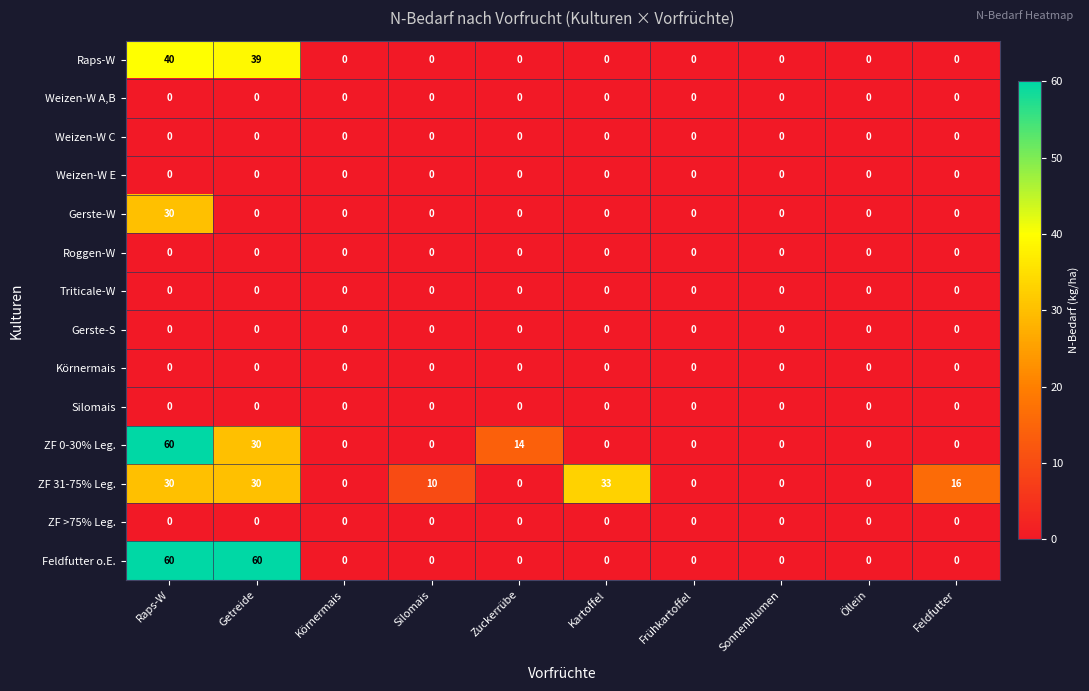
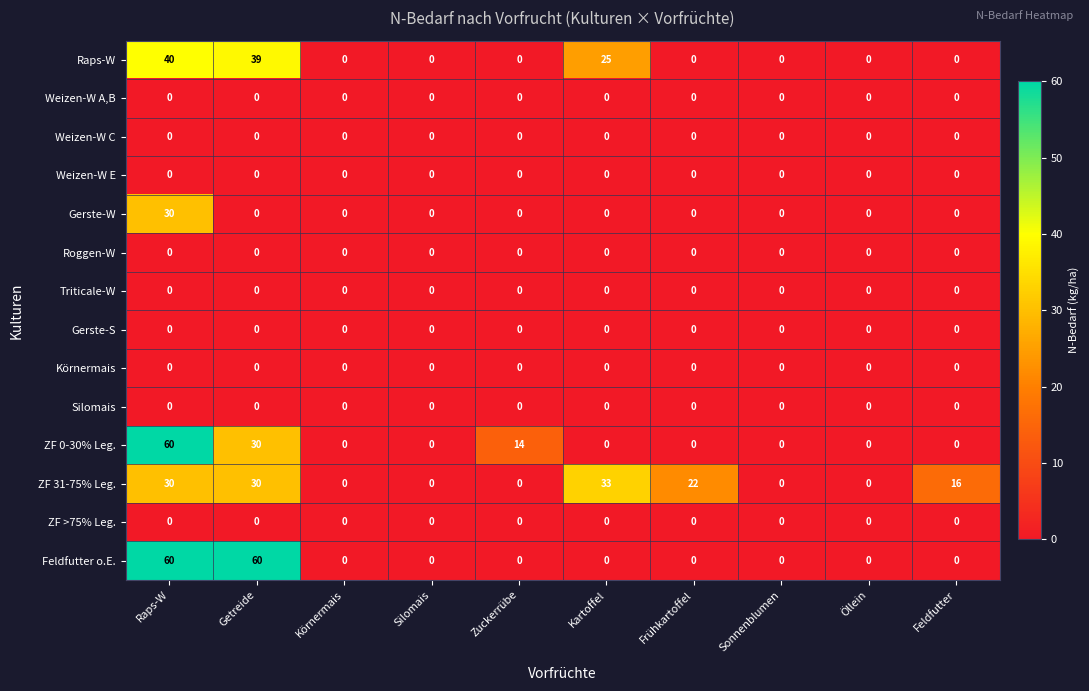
Raps-W, Kartoffel: 0 -> 25
ZF 31-75% Leg., Silomais: 10 -> 0
ZF 31-75% Leg., Frühkartoffel: 0 -> 22
